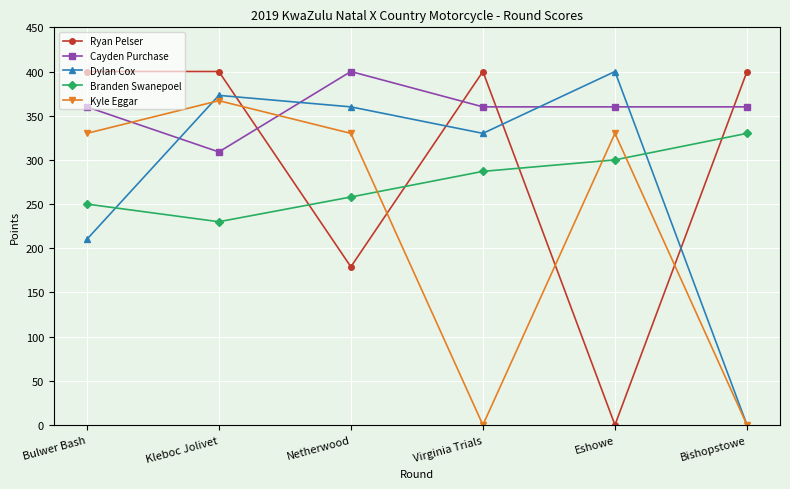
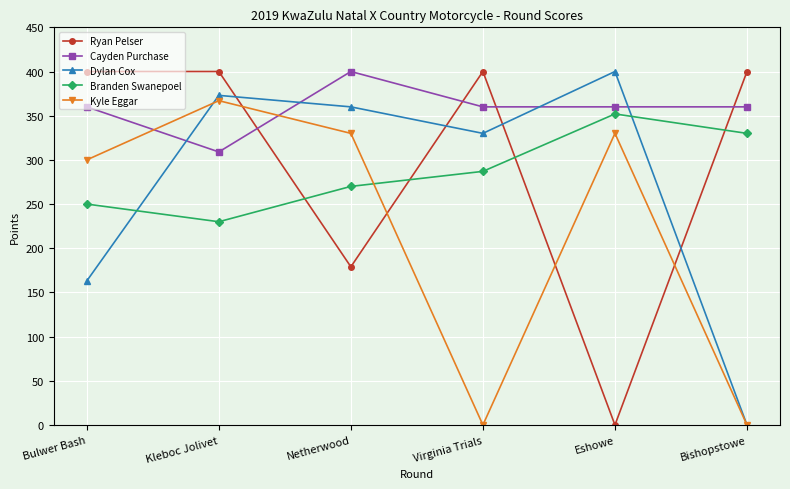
Dylan Cox, Bulwer Bash: 210 -> 160
Kyle Eggar, Bulwer Bash: 330 -> 300
Branden Swanepoel, Netherwood: 260 -> 270
Branden Swanepoel, Eshowe: 300 -> 350
